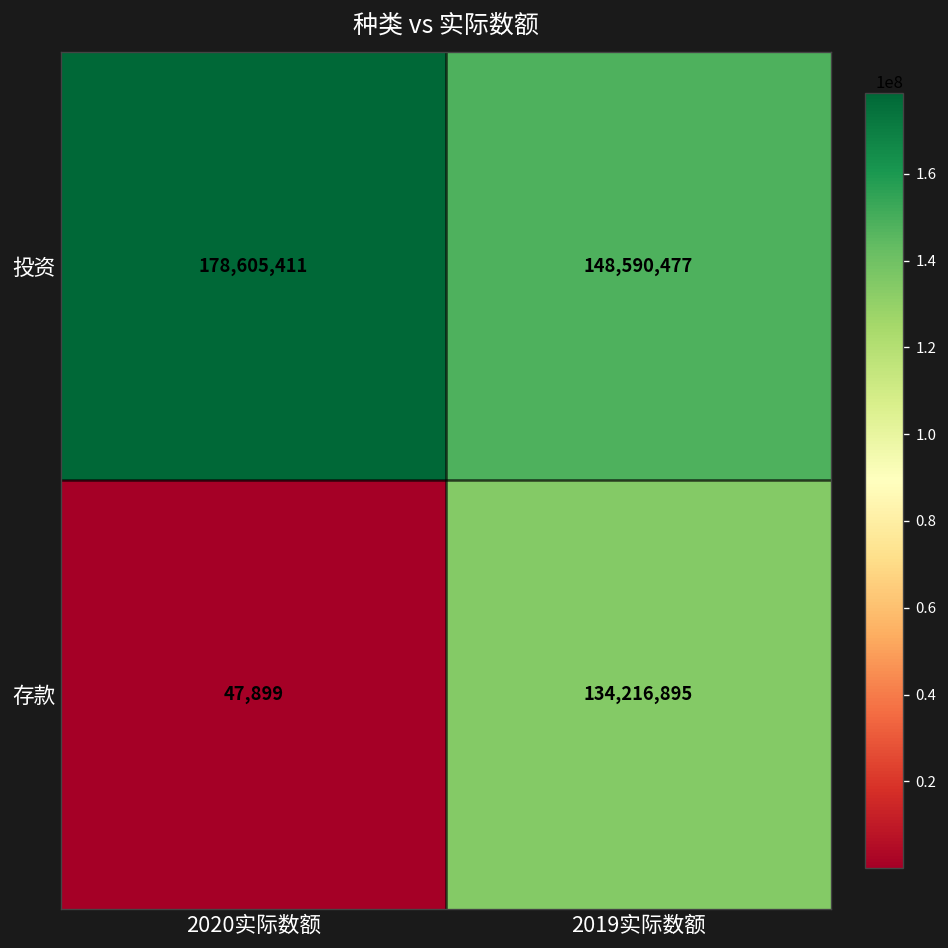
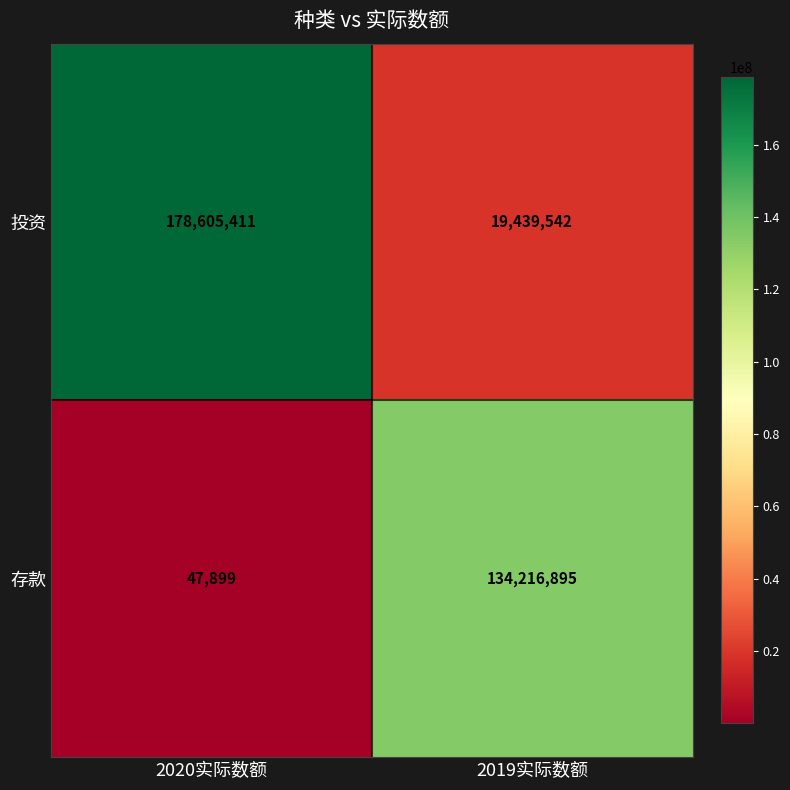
投资, 2019实际数额: 148,590,477 -> 19,439,542
